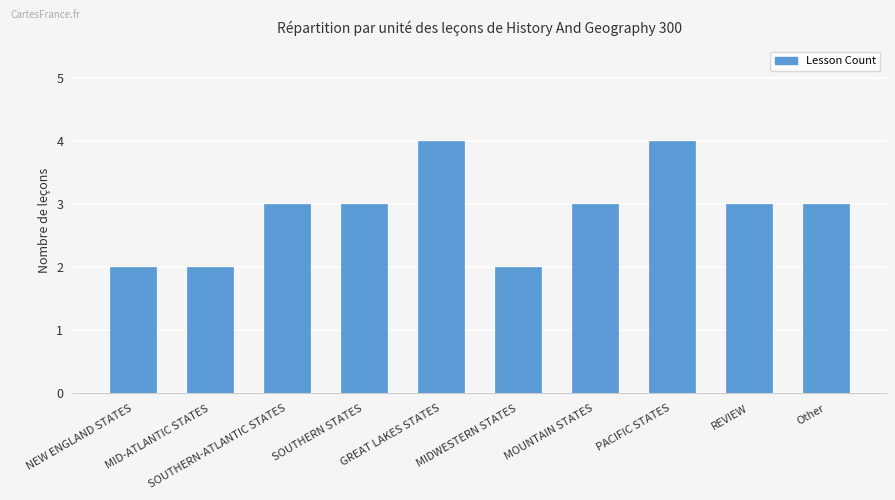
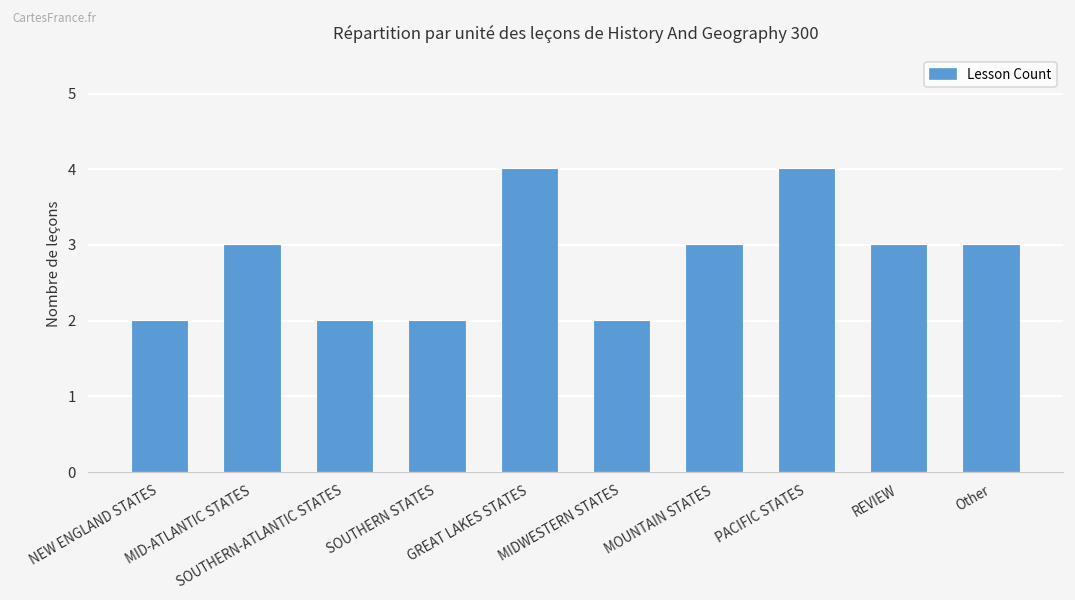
MID-ATLANTIC STATES: 2 -> 3
SOUTHERN-ATLANTIC STATES: 3 -> 2
SOUTHERN STATES: 3 -> 2
